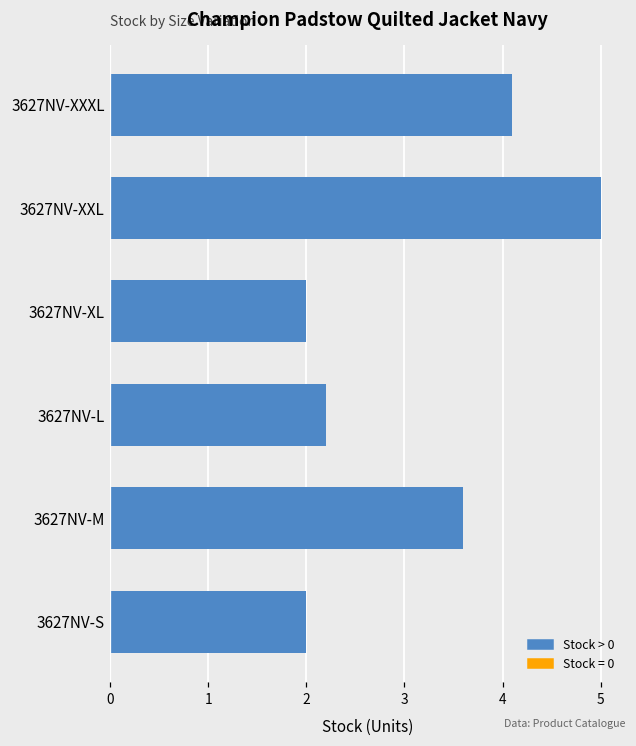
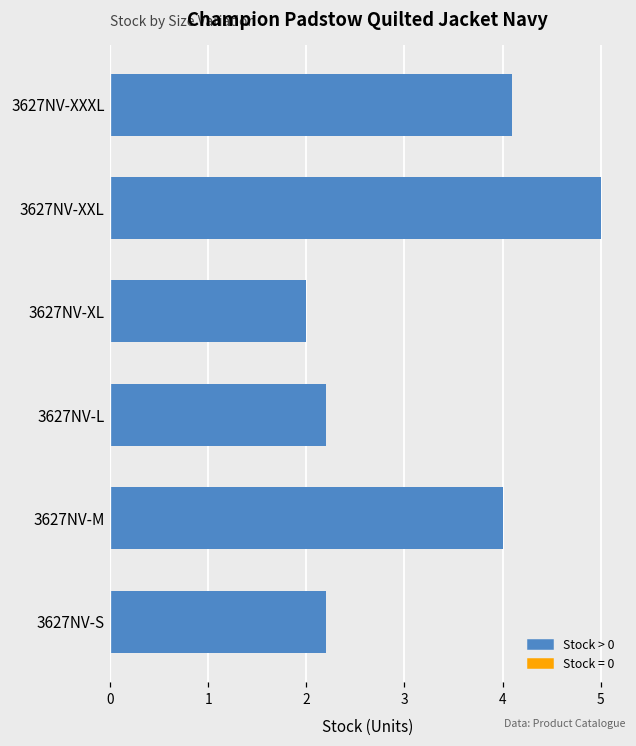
3627NV-M: 3.6 -> 4.0
3627NV-S: 2.0 -> 2.2
